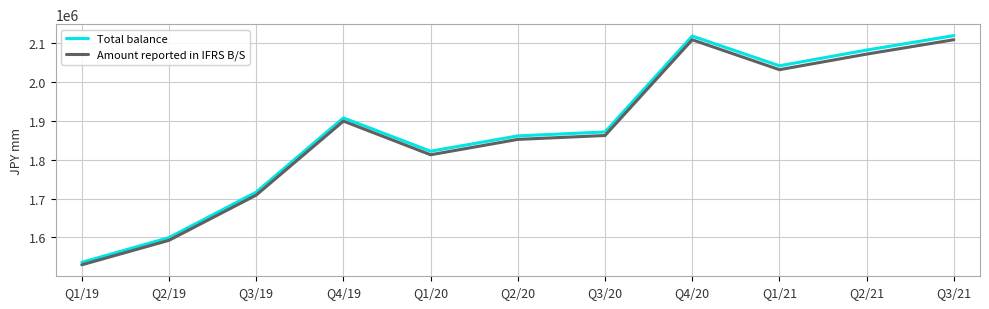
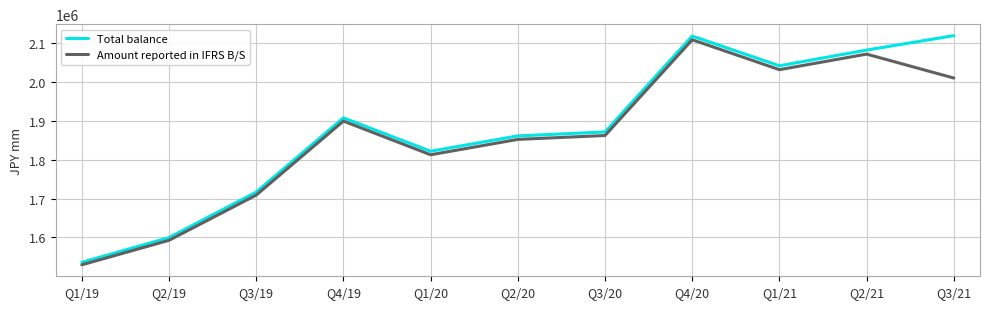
Amount reported in IFRS B/S, Q3/21: 2110000 -> 2010000
